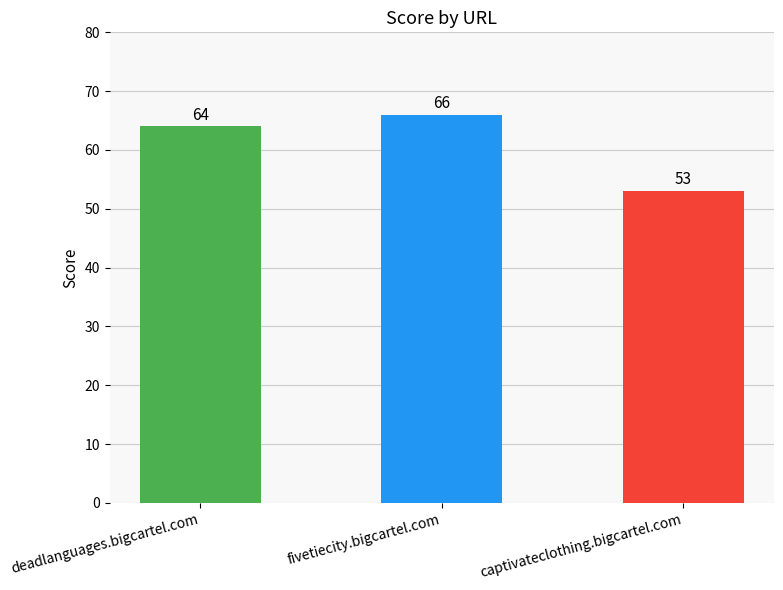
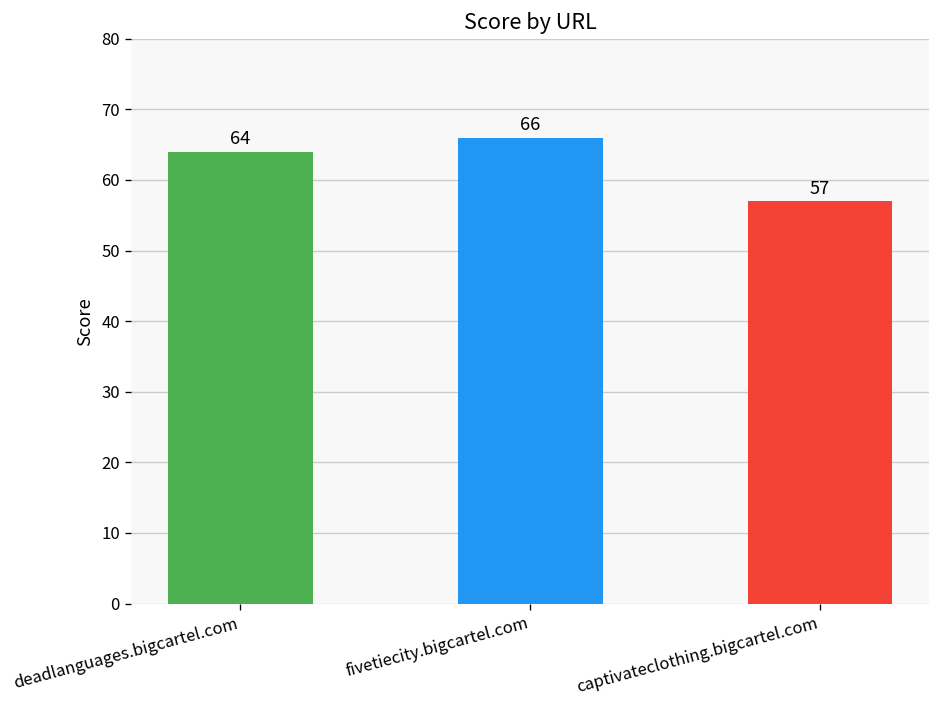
captivateclothing.bigcartel.com: 53 -> 57
